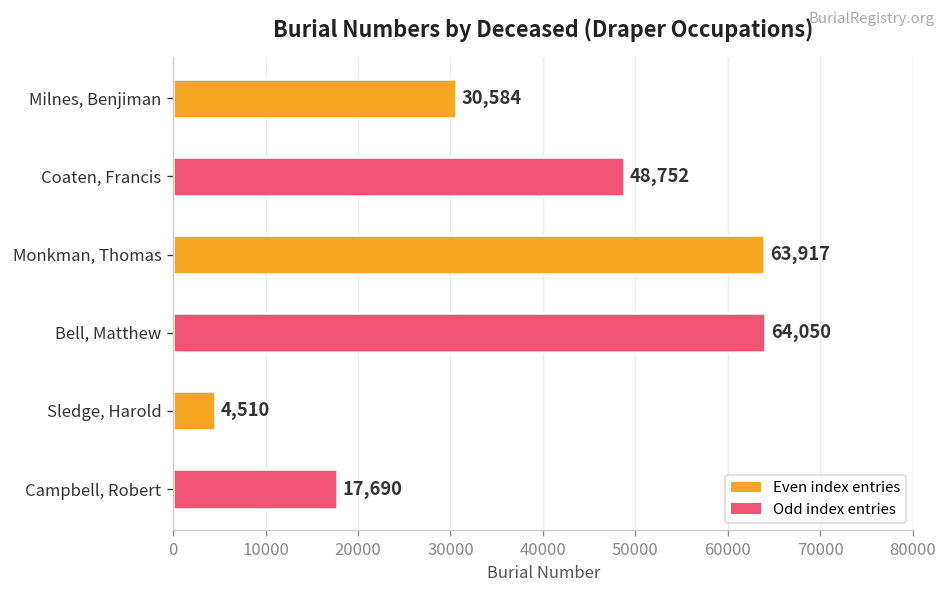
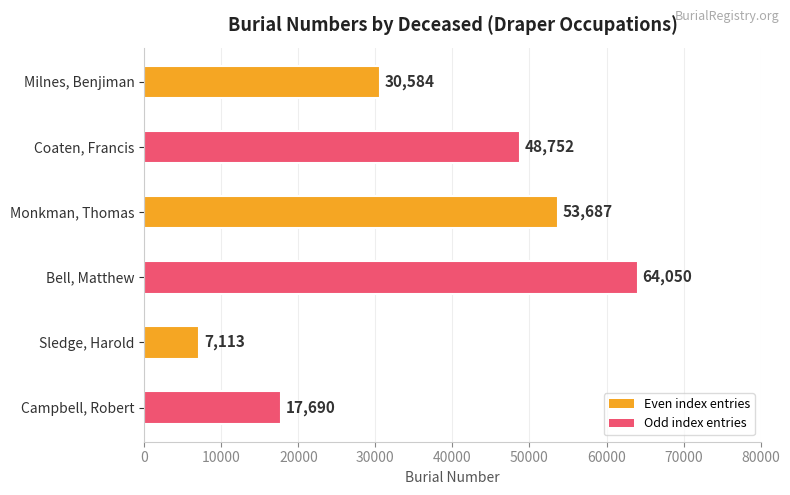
Monkman, Thomas: 63,917 -> 53,687
Sledge, Harold: 4,510 -> 7,113
